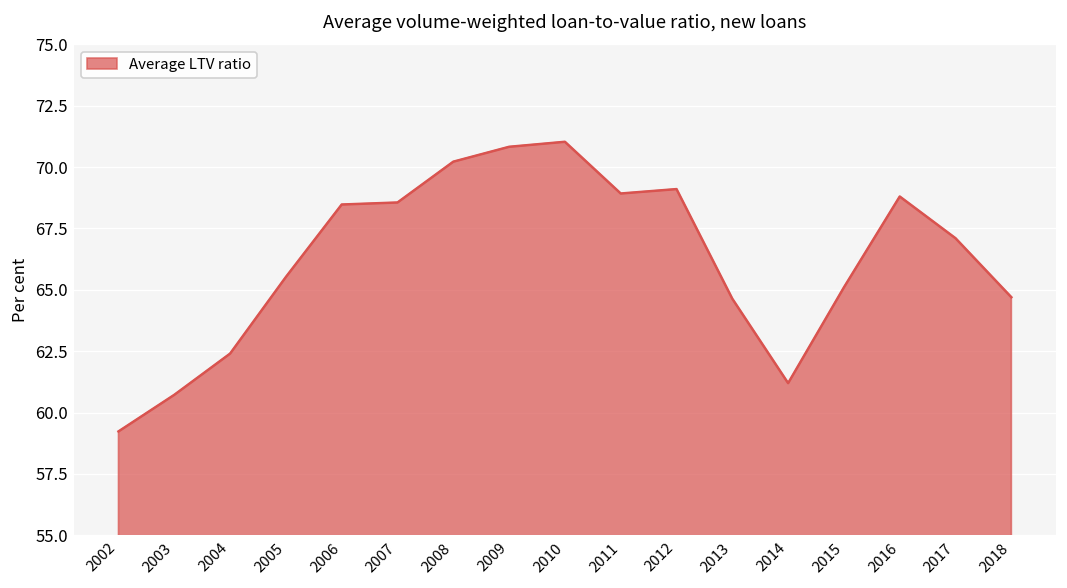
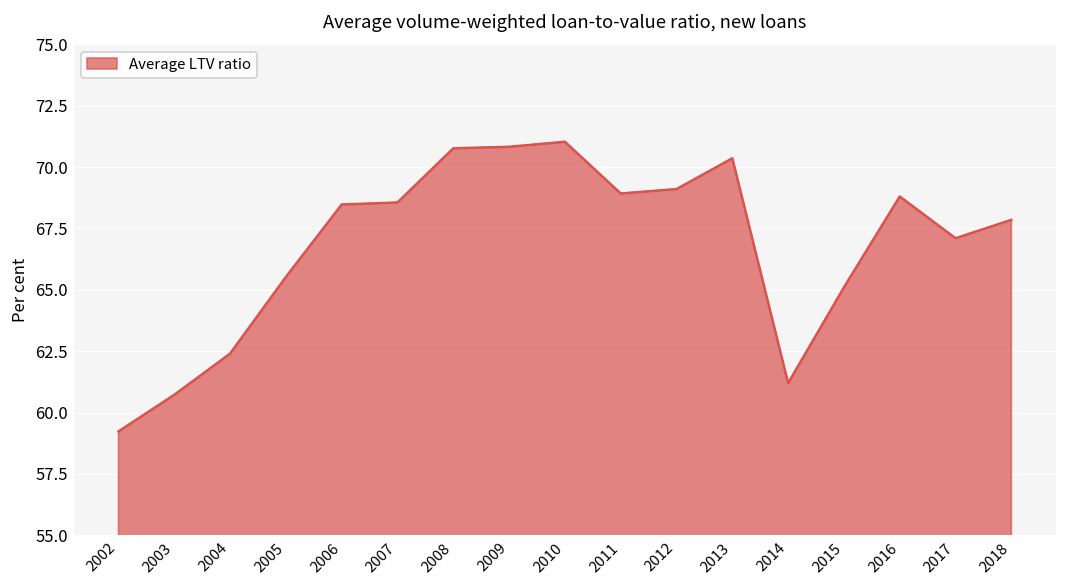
2008: 70.2 -> 70.8
2013: 64.6 -> 70.4
2018: 64.7 -> 67.8
